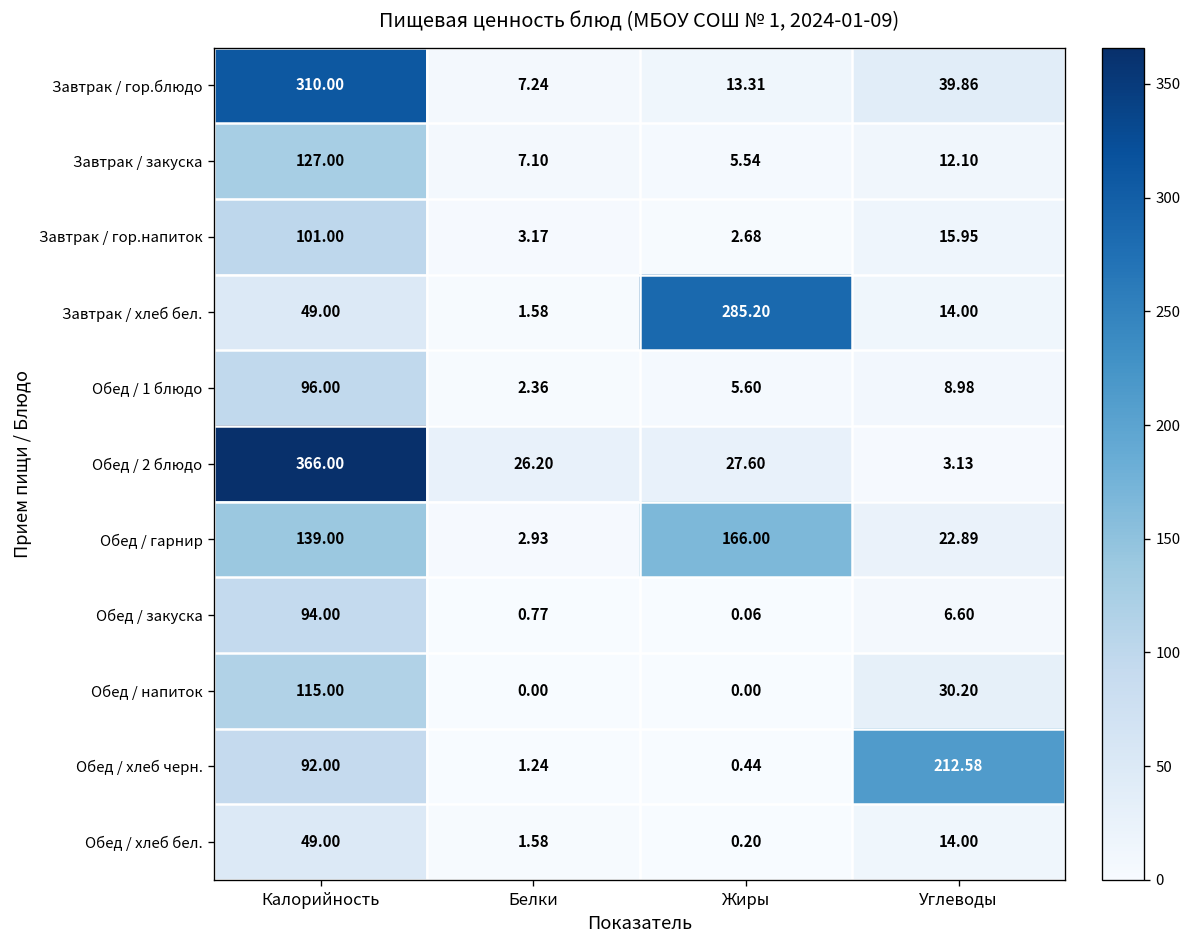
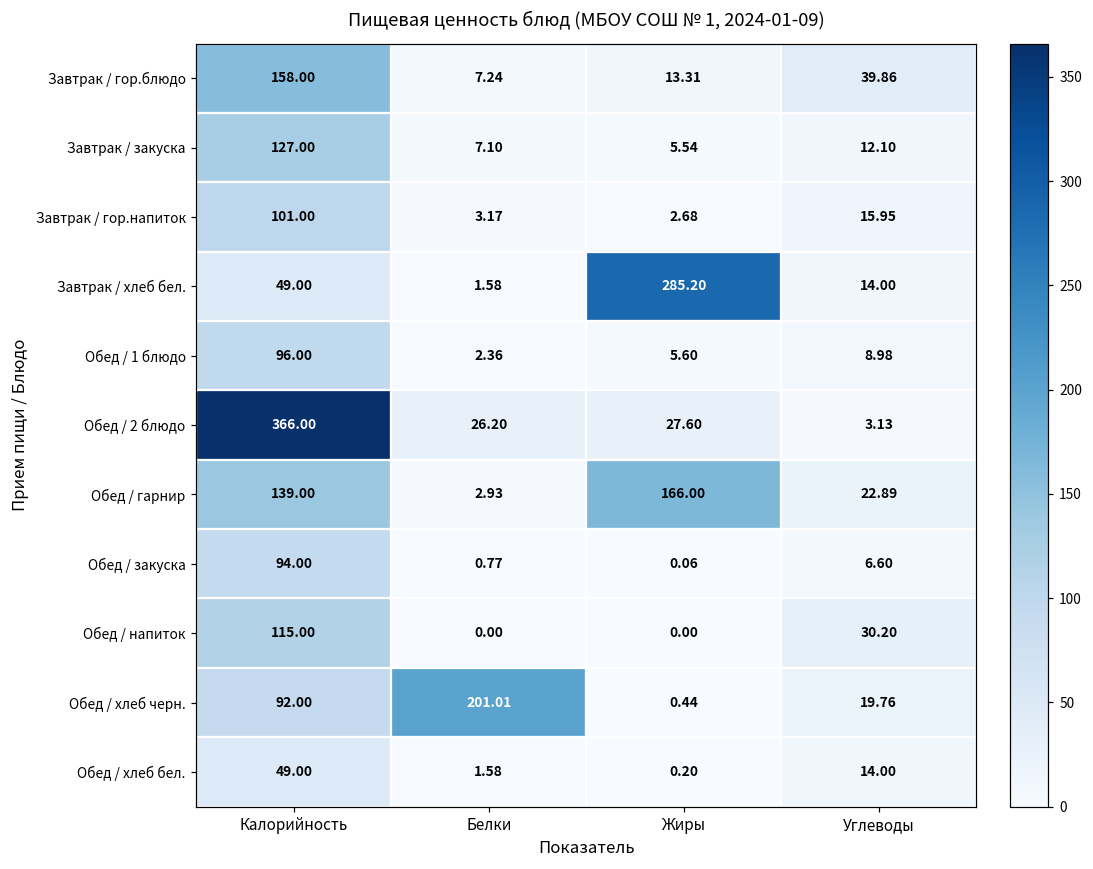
Завтрак / гор.блюдо, Калорийность: 310.00 -> 158.00
Обед / хлеб черн., Белки: 1.24 -> 201.01
Обед / хлеб черн., Углеводы: 212.58 -> 19.76
